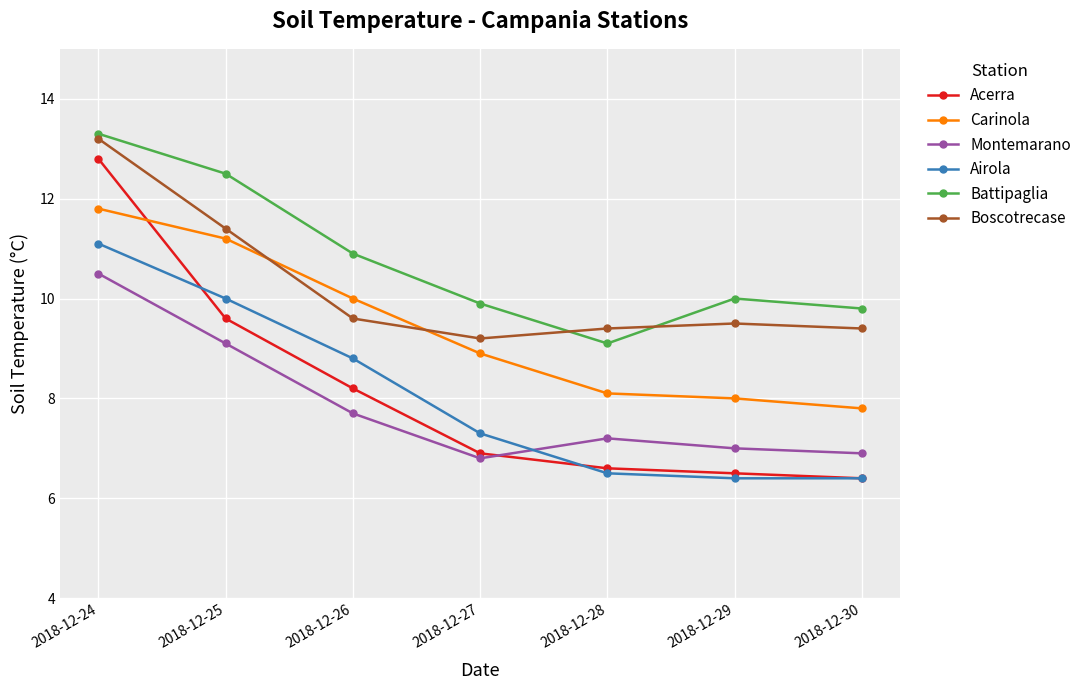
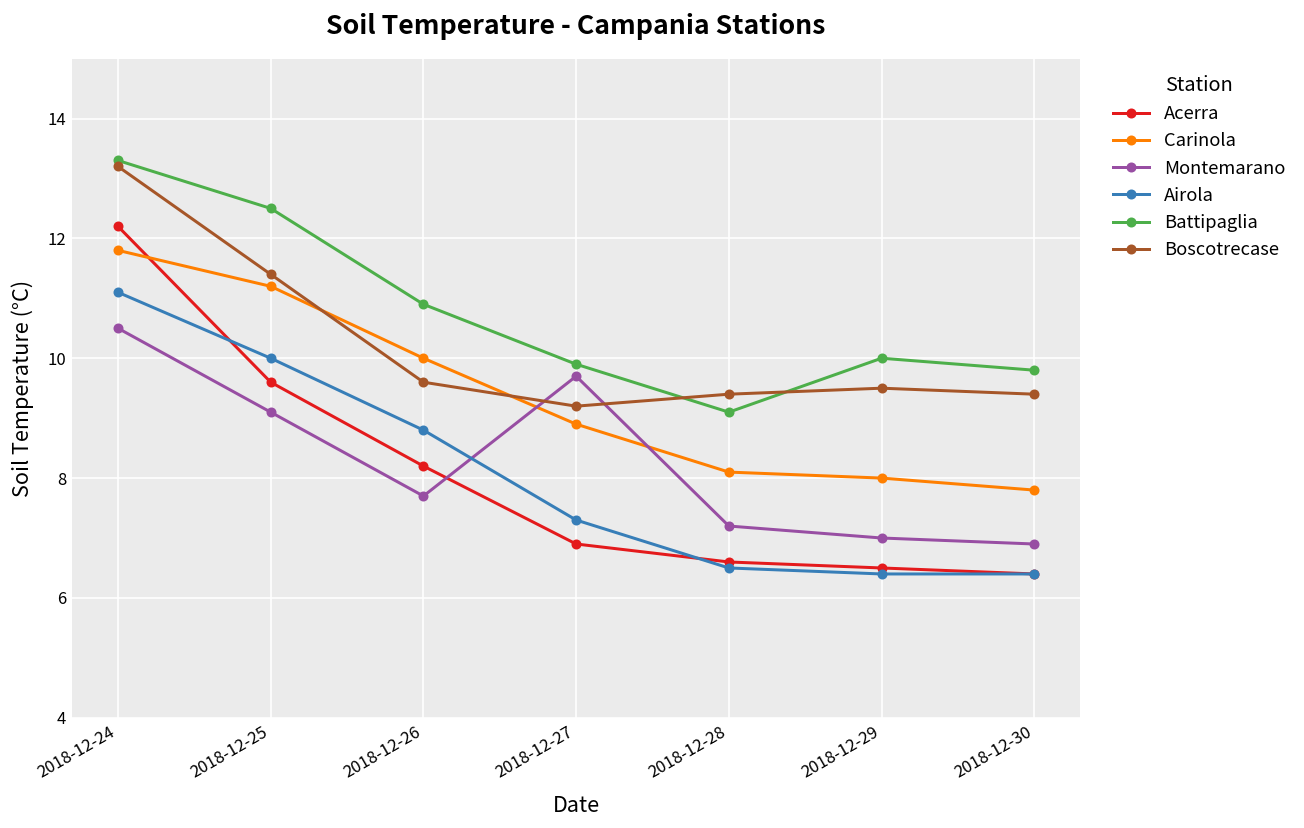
Acerra, 2018-12-24: 12.8 -> 12.2
Montemarano, 2018-12-27: 6.8 -> 9.7
